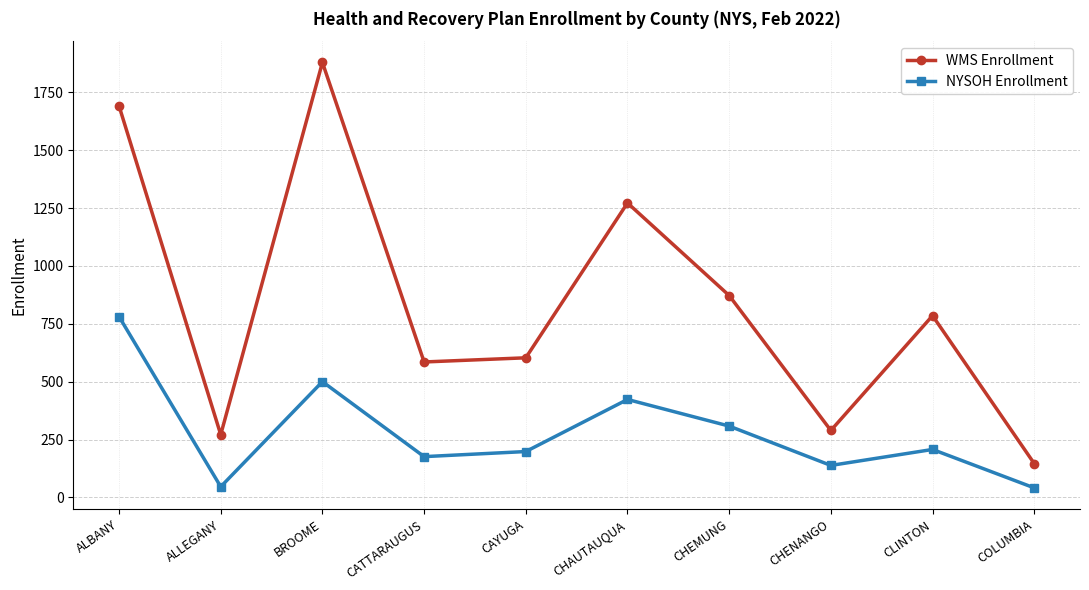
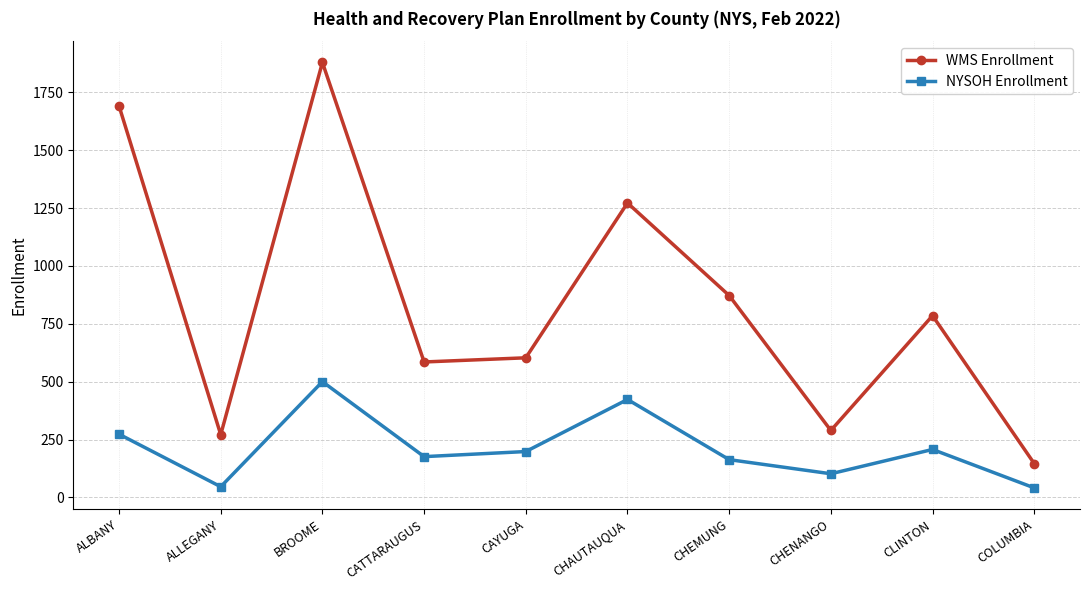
NYSOH Enrollment, ALBANY: 780 -> 270
NYSOH Enrollment, CHEMUNG: 310 -> 160
NYSOH Enrollment, CHENANGO: 140 -> 100
